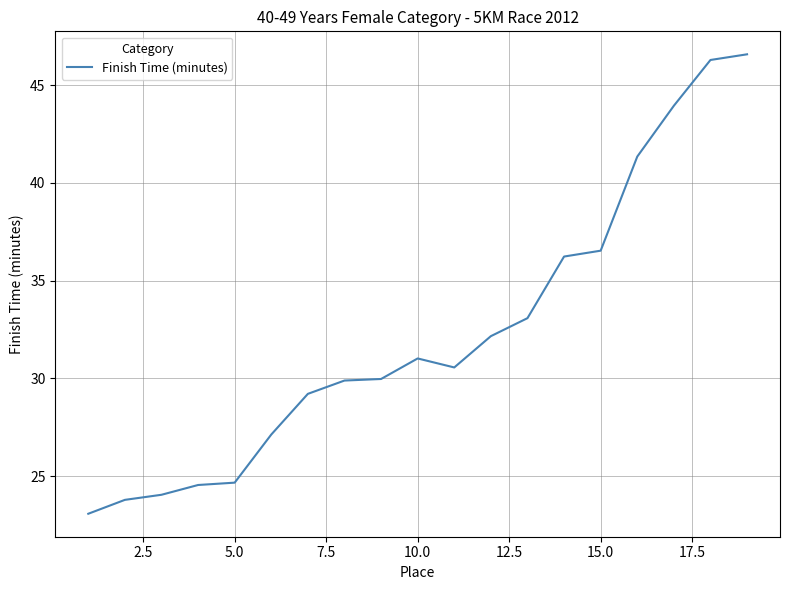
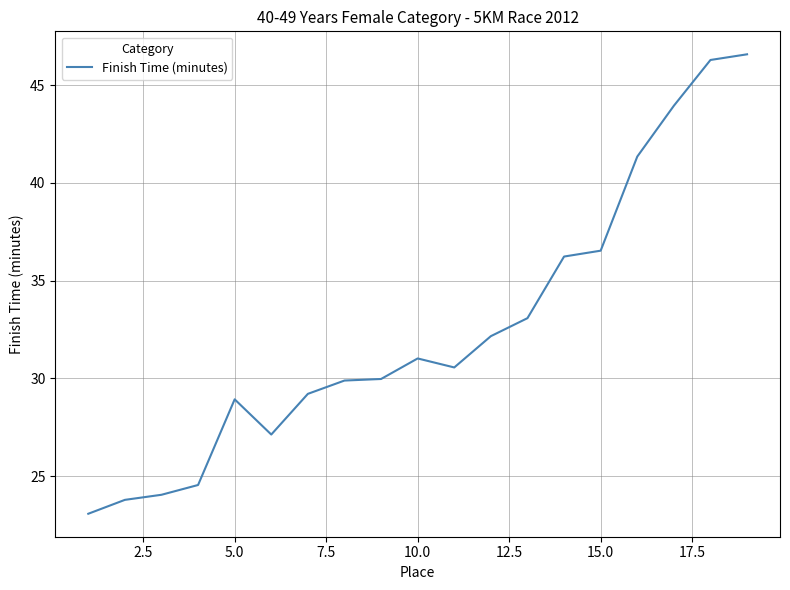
5.0: 24.7 -> 28.9
